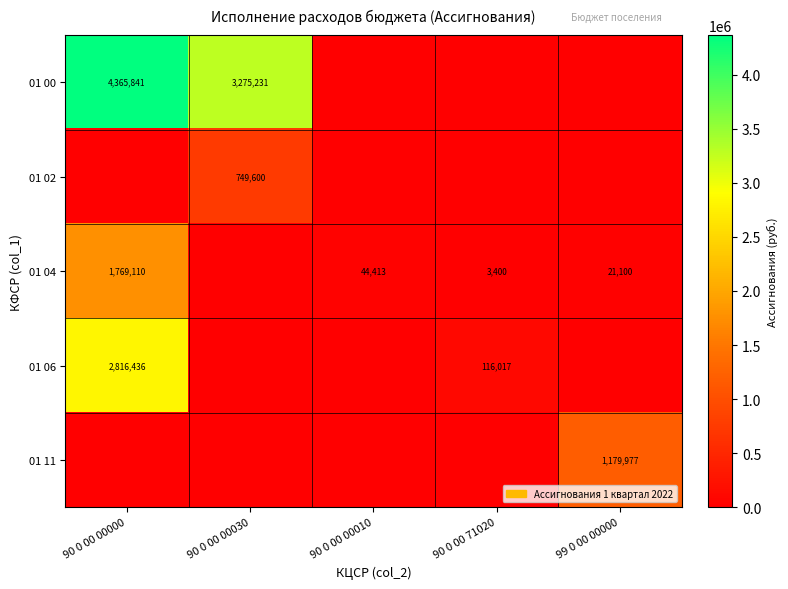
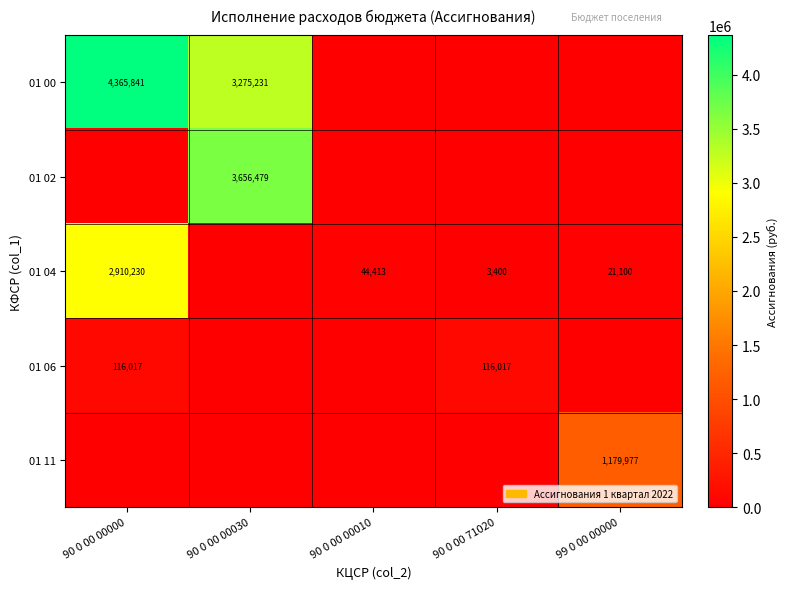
01 02, 90 0 00 00030: 749,600 -> 3,656,479
01 04, 90 0 00 00000: 1,769,110 -> 2,910,230
01 06, 90 0 00 00000: 2,816,436 -> 116,017
